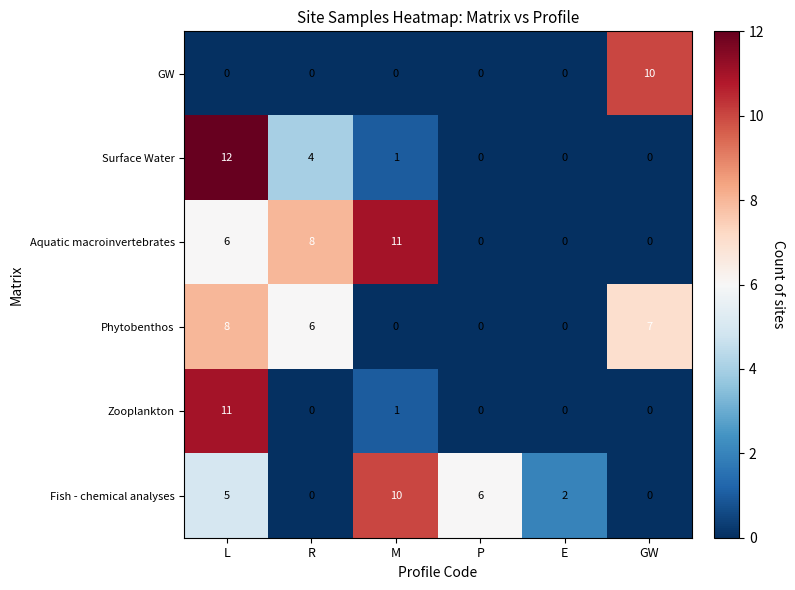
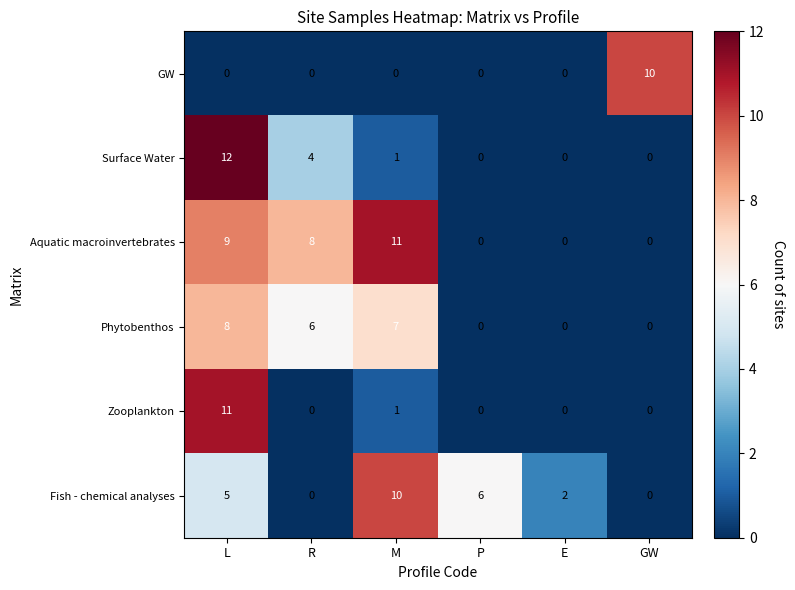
Aquatic macroinvertebrates, L: 6 -> 9
Phytobenthos, M: 0 -> 7
Phytobenthos, GW: 7 -> 0
